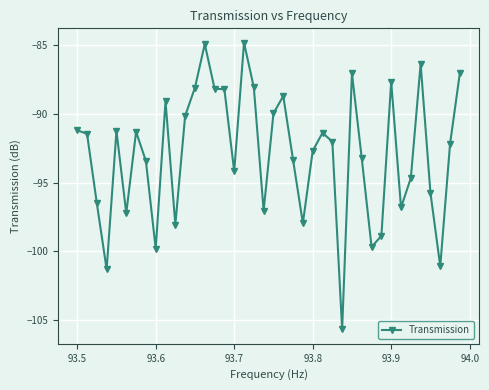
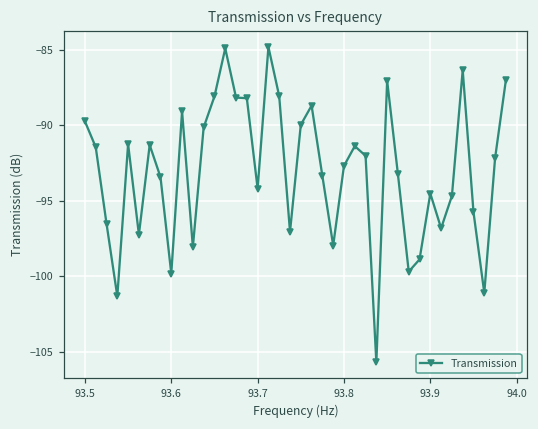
93.5: -91.2 -> -89.7
93.9: -87.6 -> -94.5
